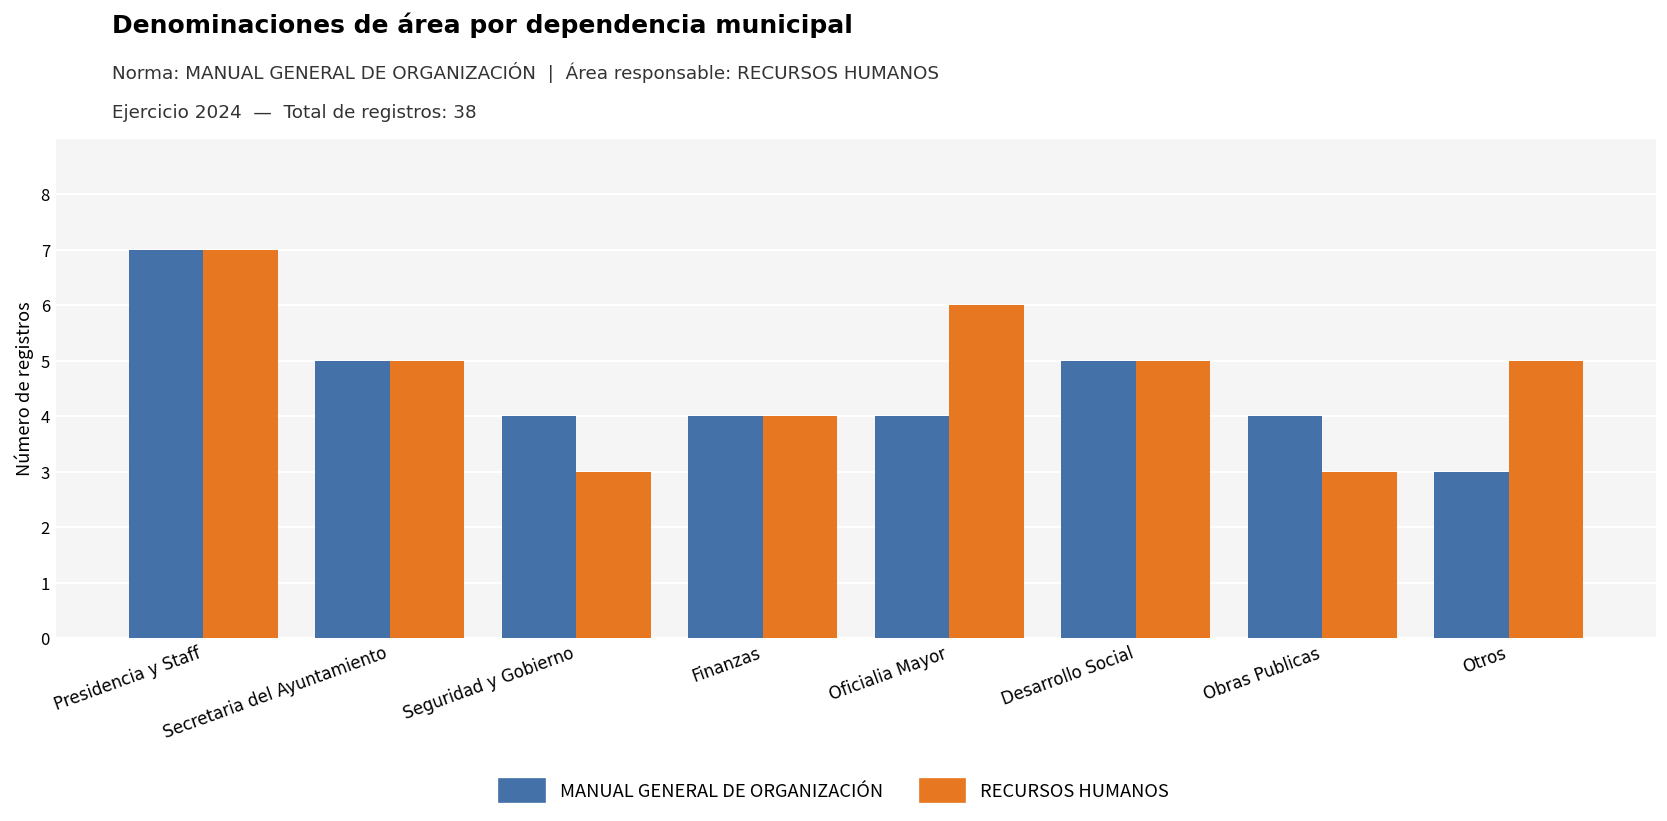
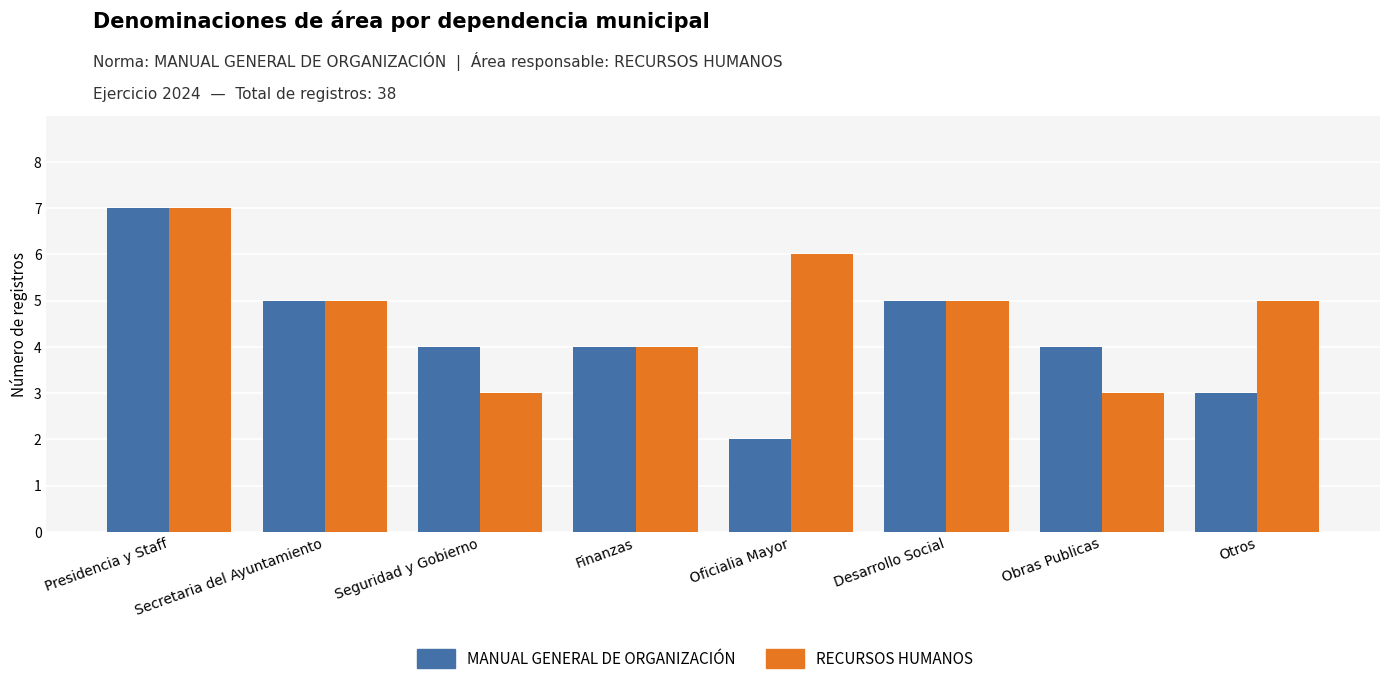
MANUAL GENERAL DE ORGANIZACIÓN, Oficialia Mayor: 4 -> 2
